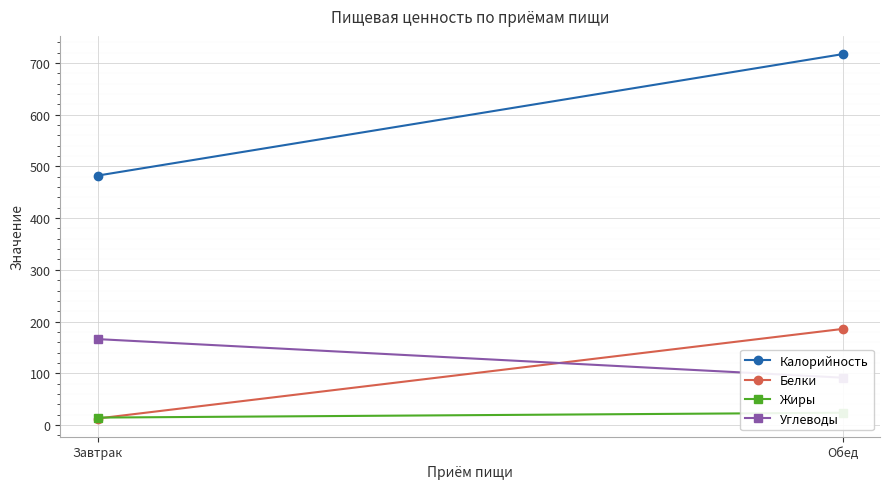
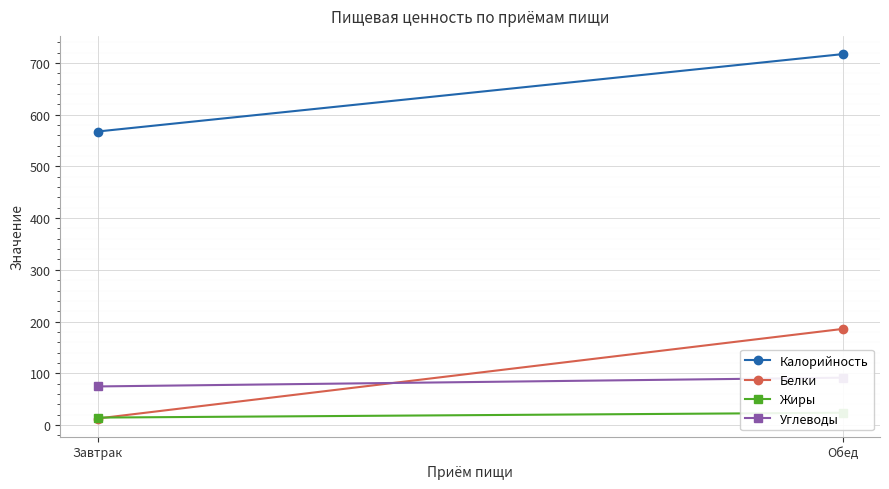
Калорийность, Завтрак: 480 -> 570
Углеводы, Завтрак: 170 -> 70
